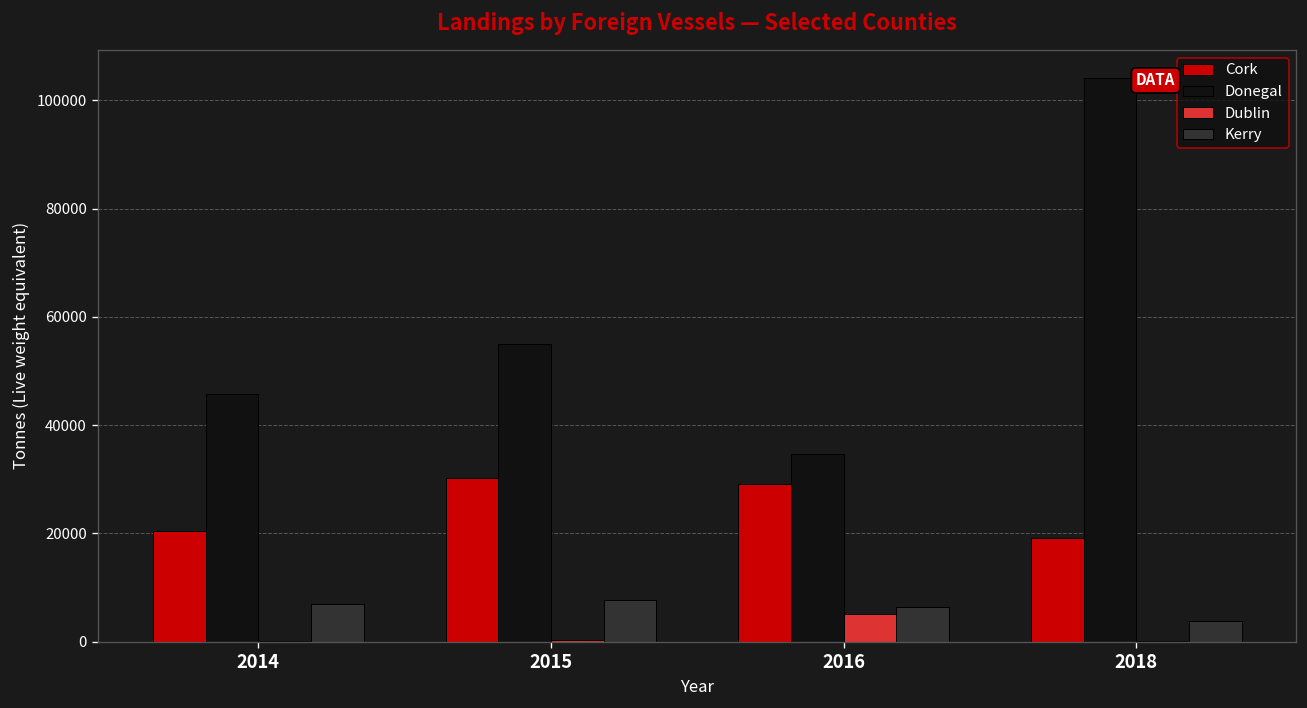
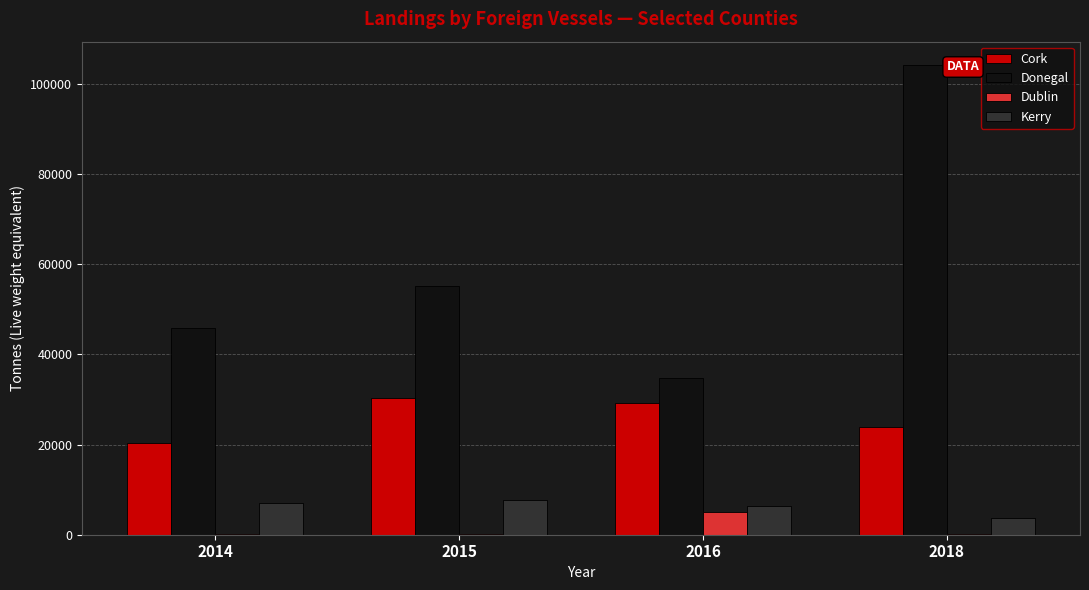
Cork, 2018: 19000 -> 24000
